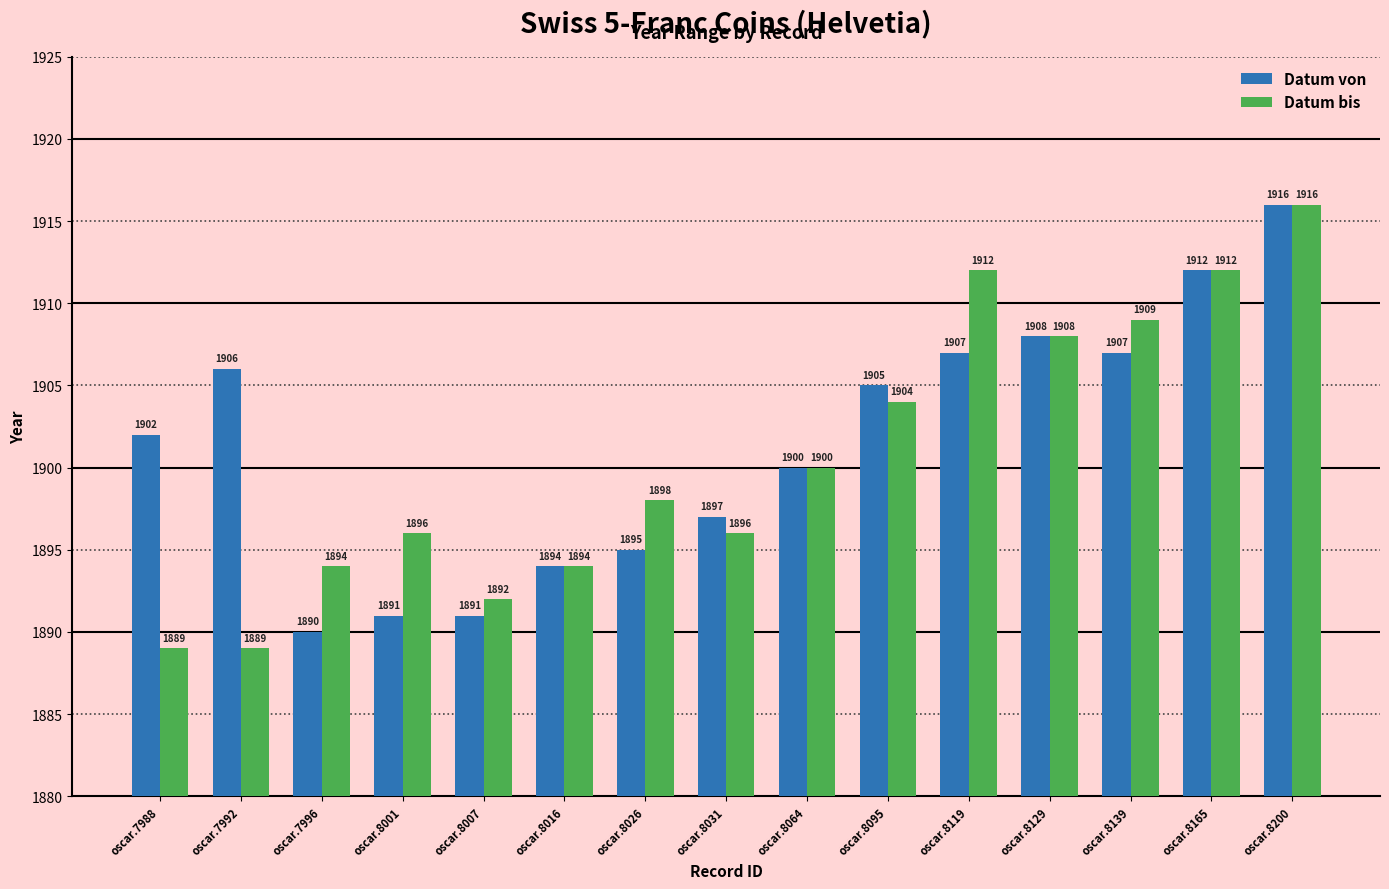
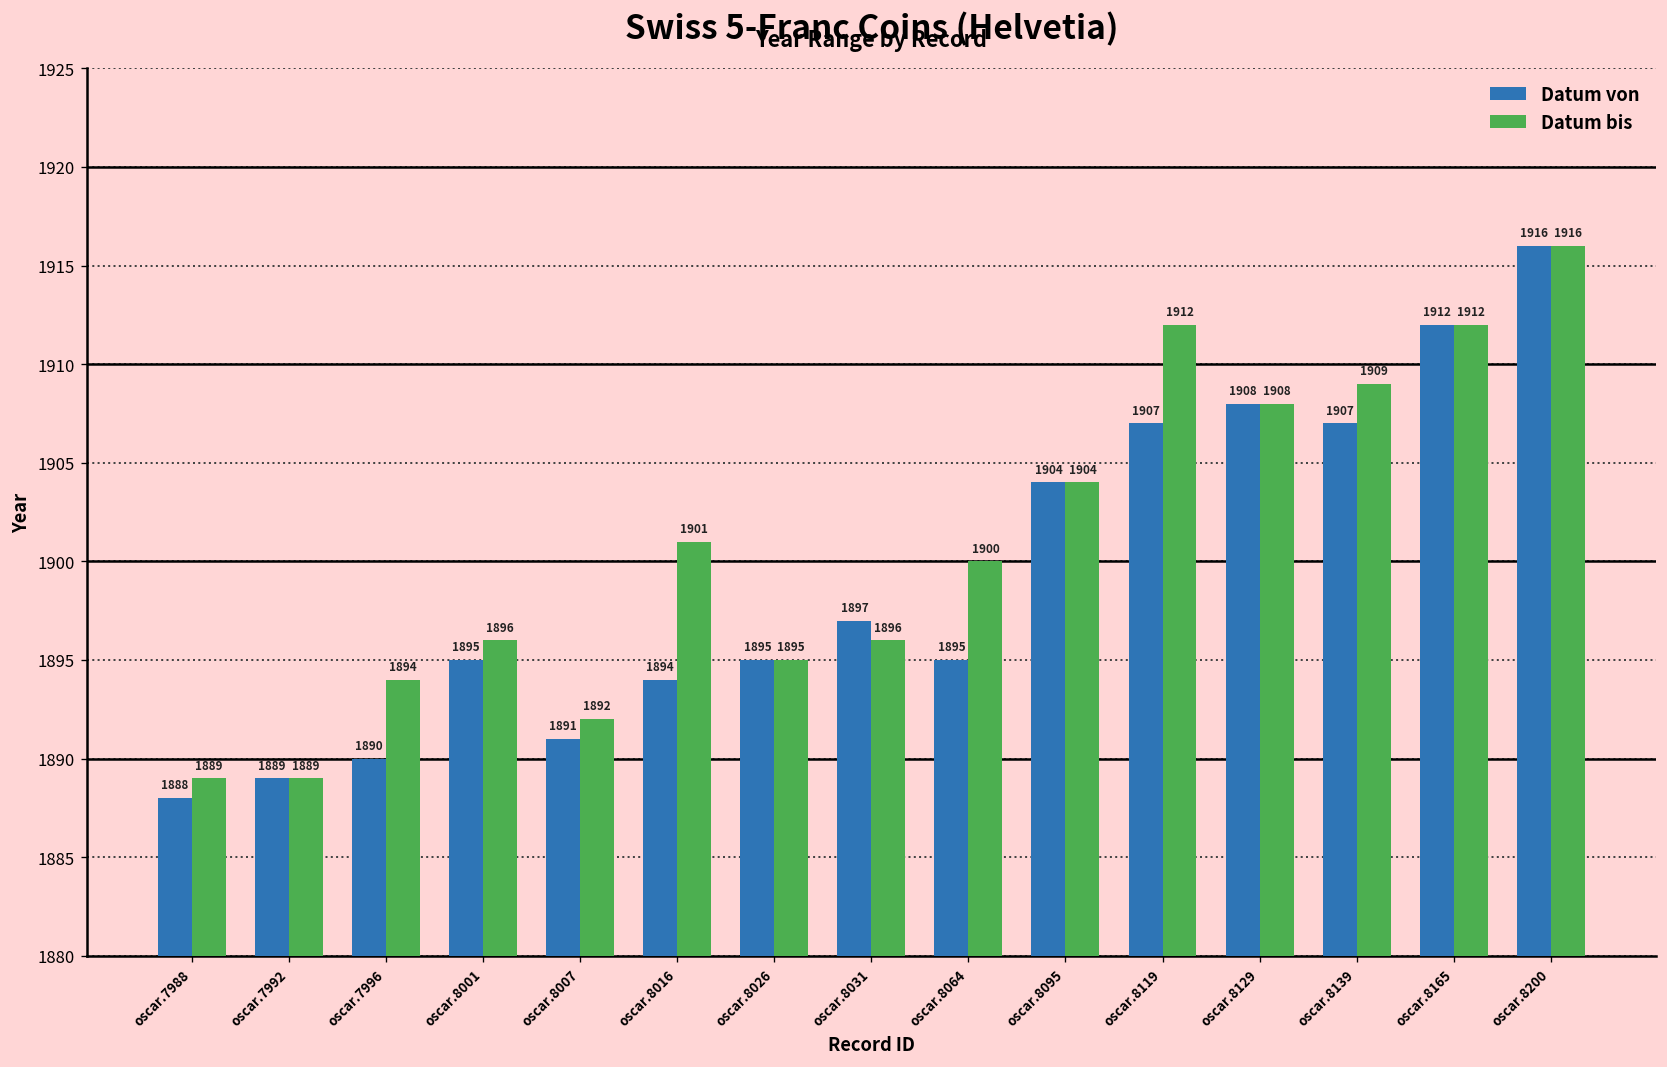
Datum von, oscar.7988: 1902 -> 1888
Datum von, oscar.7992: 1906 -> 1889
Datum von, oscar.8001: 1891 -> 1895
Datum bis, oscar.8016: 1894 -> 1901
Datum bis, oscar.8026: 1898 -> 1895
Datum von, oscar.8064: 1900 -> 1895
Datum von, oscar.8095: 1905 -> 1904
